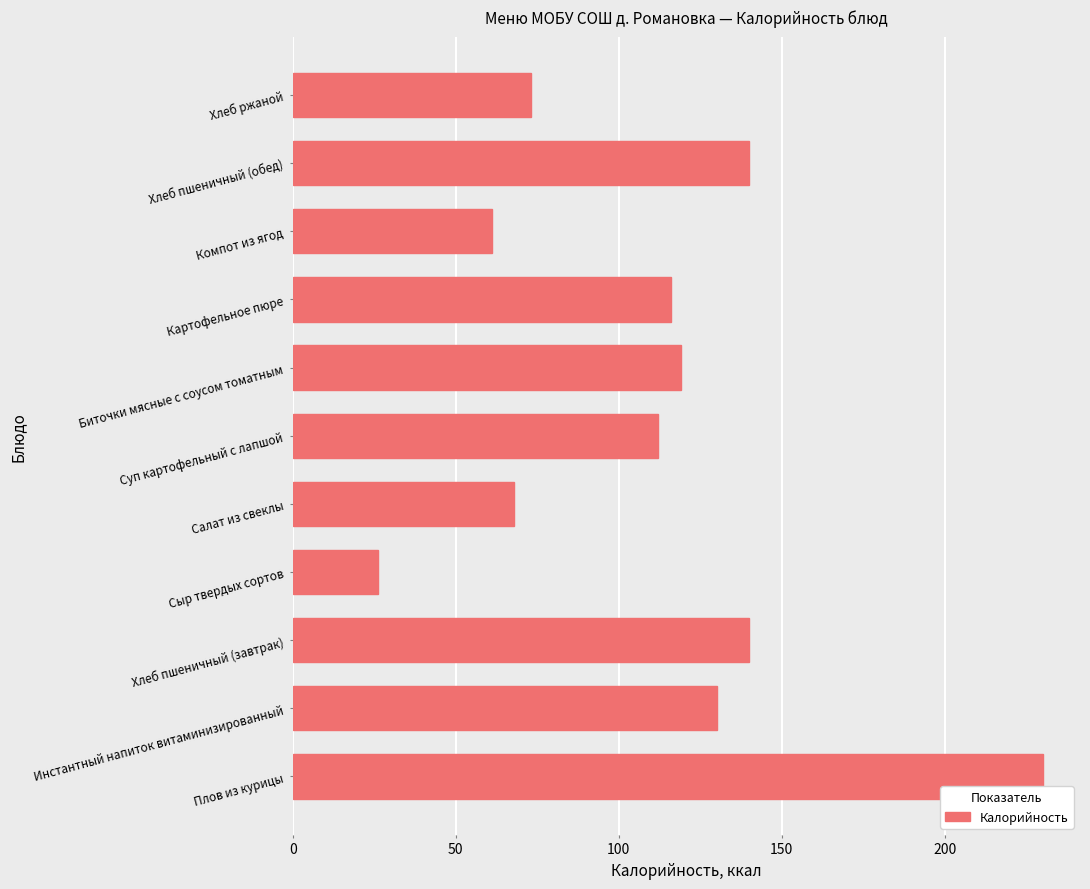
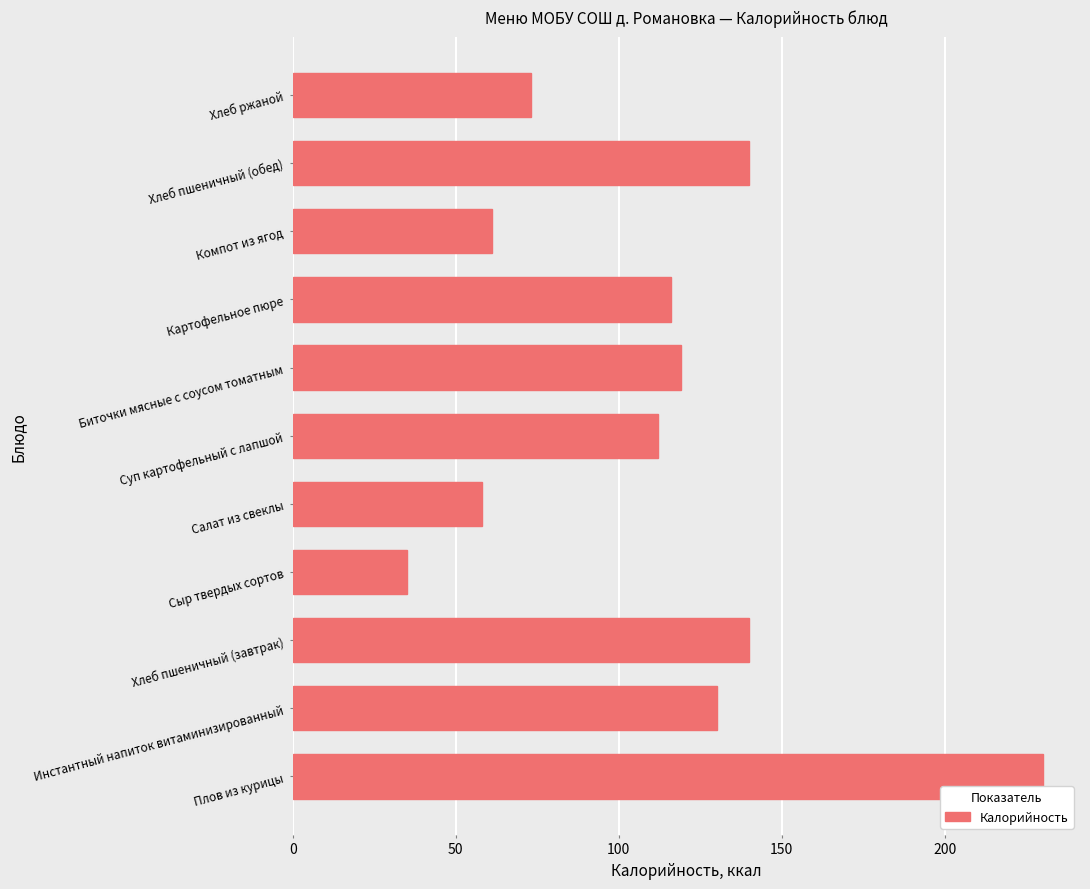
Салат из свеклы: 68 -> 58
Сыр твердых сортов: 26 -> 35
